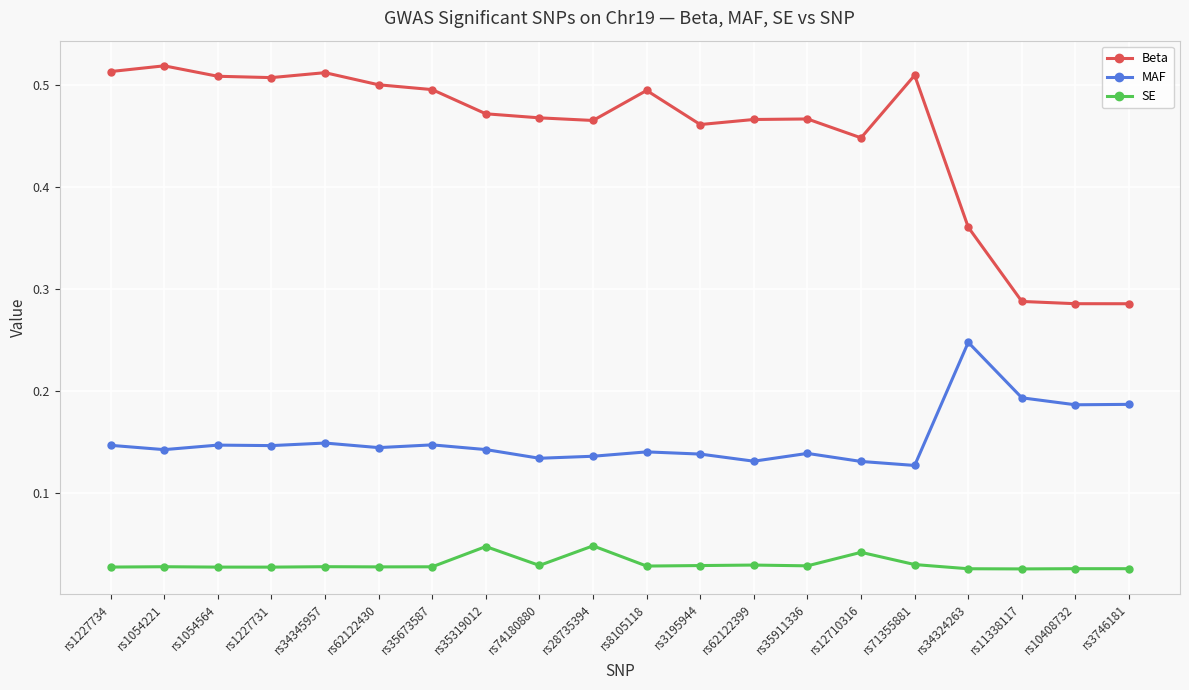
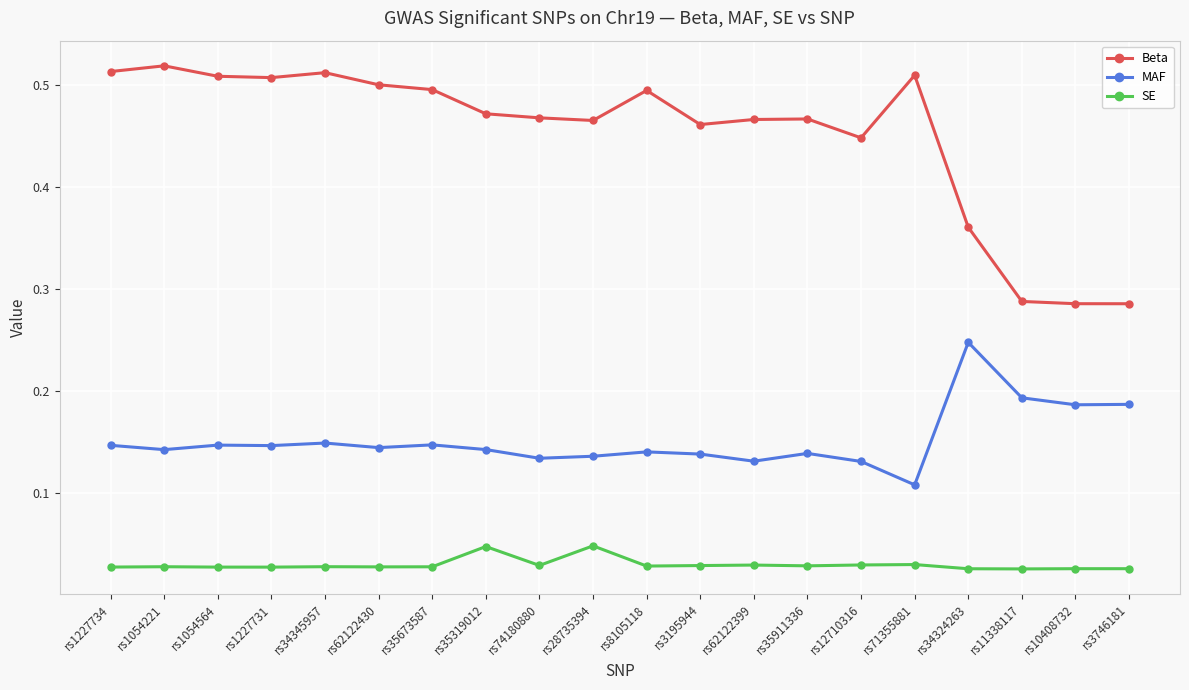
SE, rs12710316: 0.042 -> 0.030
MAF, rs71355881: 0.127 -> 0.108
